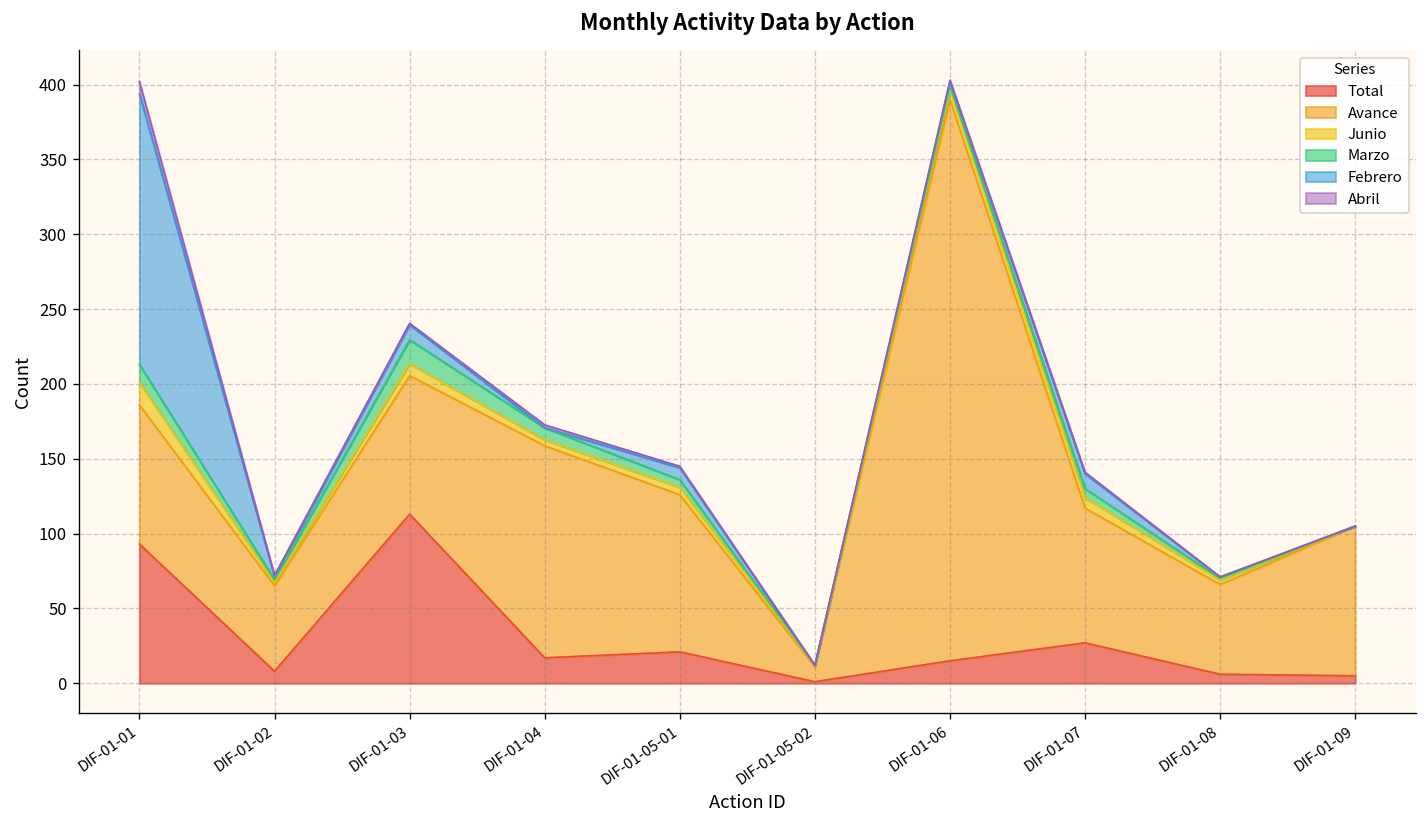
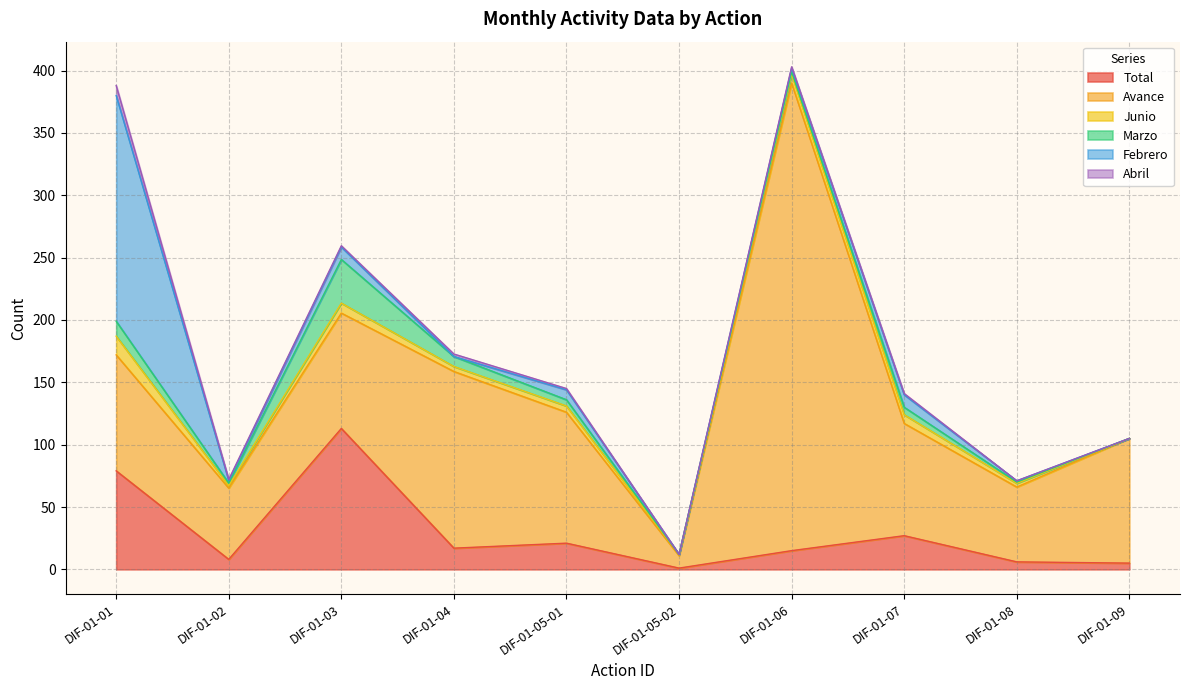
Total, DIF-01-01: 93 -> 79
Marzo, DIF-01-03: 16 -> 35
